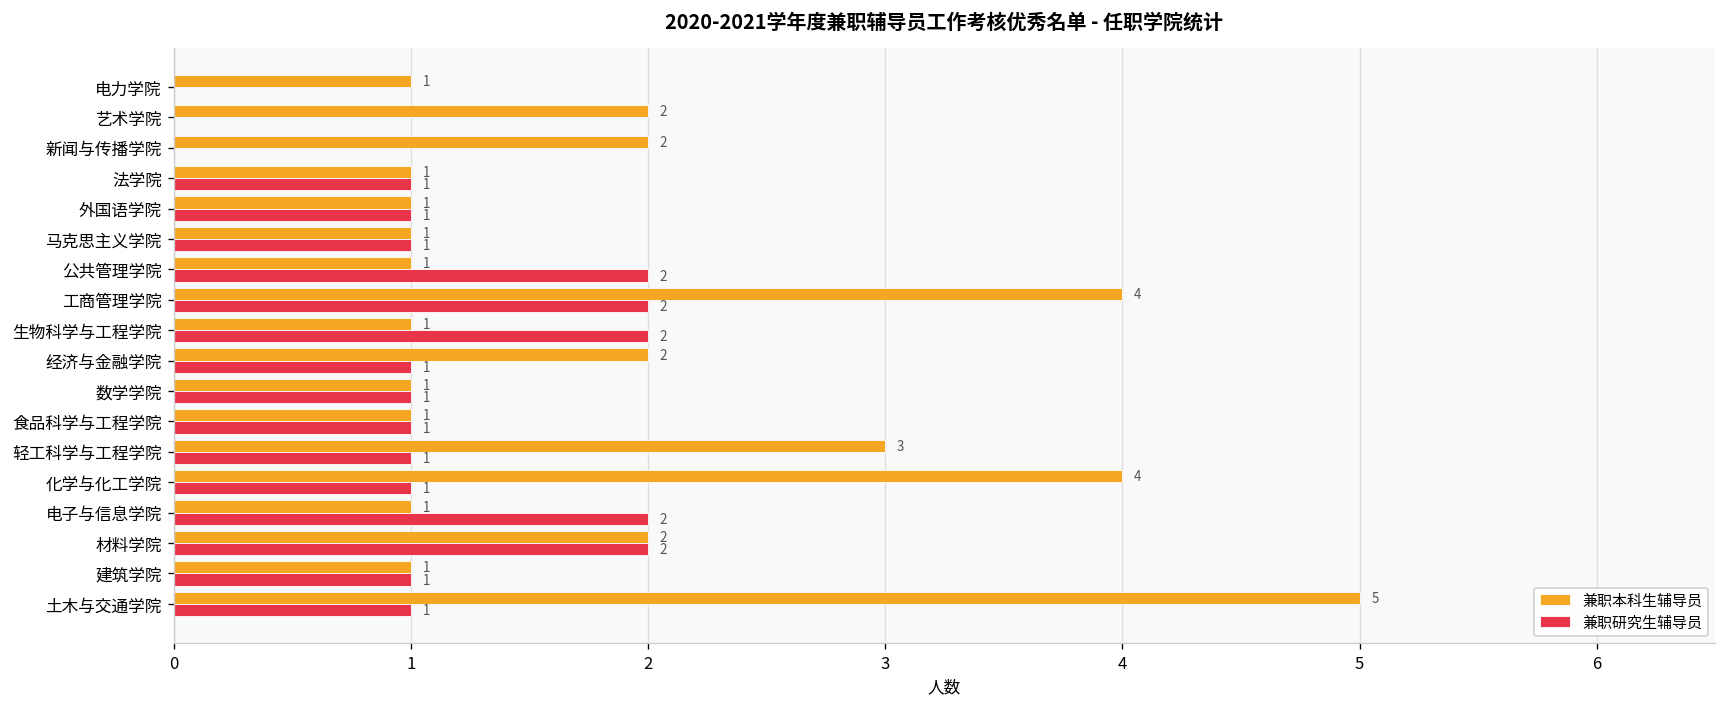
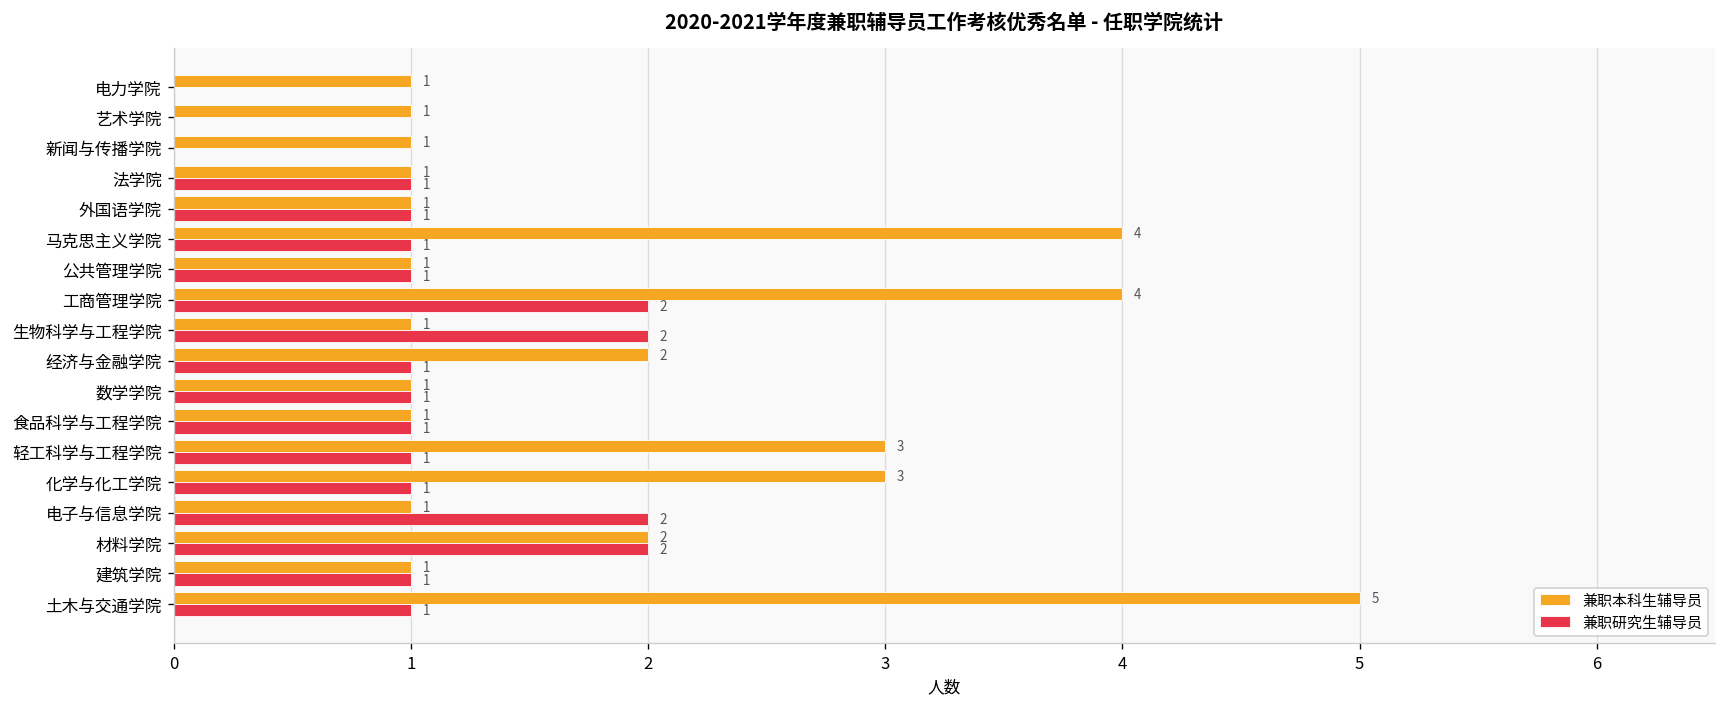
兼职本科生辅导员, 艺术学院: 2 -> 1
兼职本科生辅导员, 新闻与传播学院: 2 -> 1
兼职本科生辅导员, 马克思主义学院: 1 -> 4
兼职研究生辅导员, 公共管理学院: 2 -> 1
兼职本科生辅导员, 化学与化工学院: 4 -> 3
